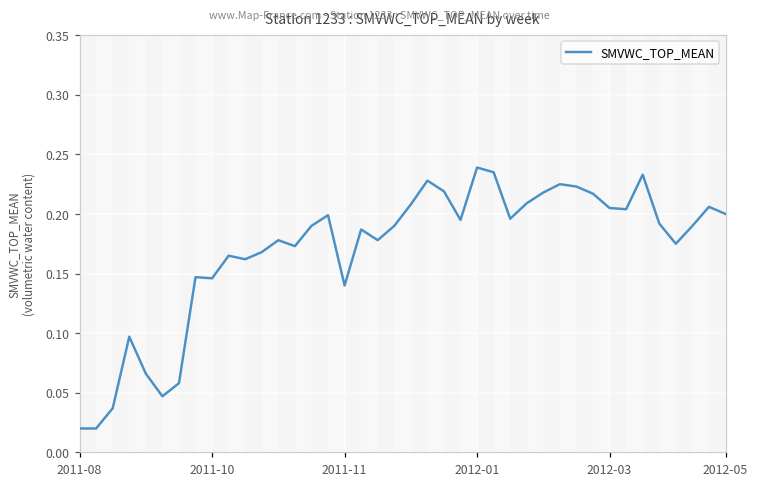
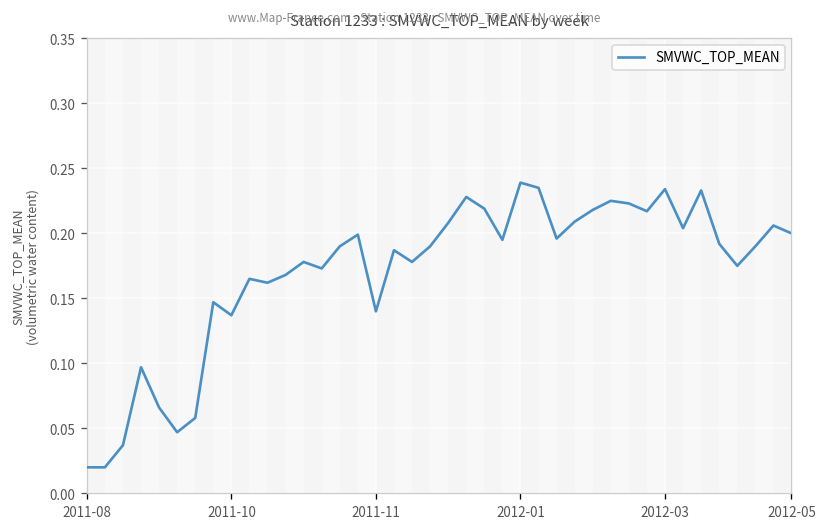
2011-10: 0.146 -> 0.137
2012-03: 0.205 -> 0.234
